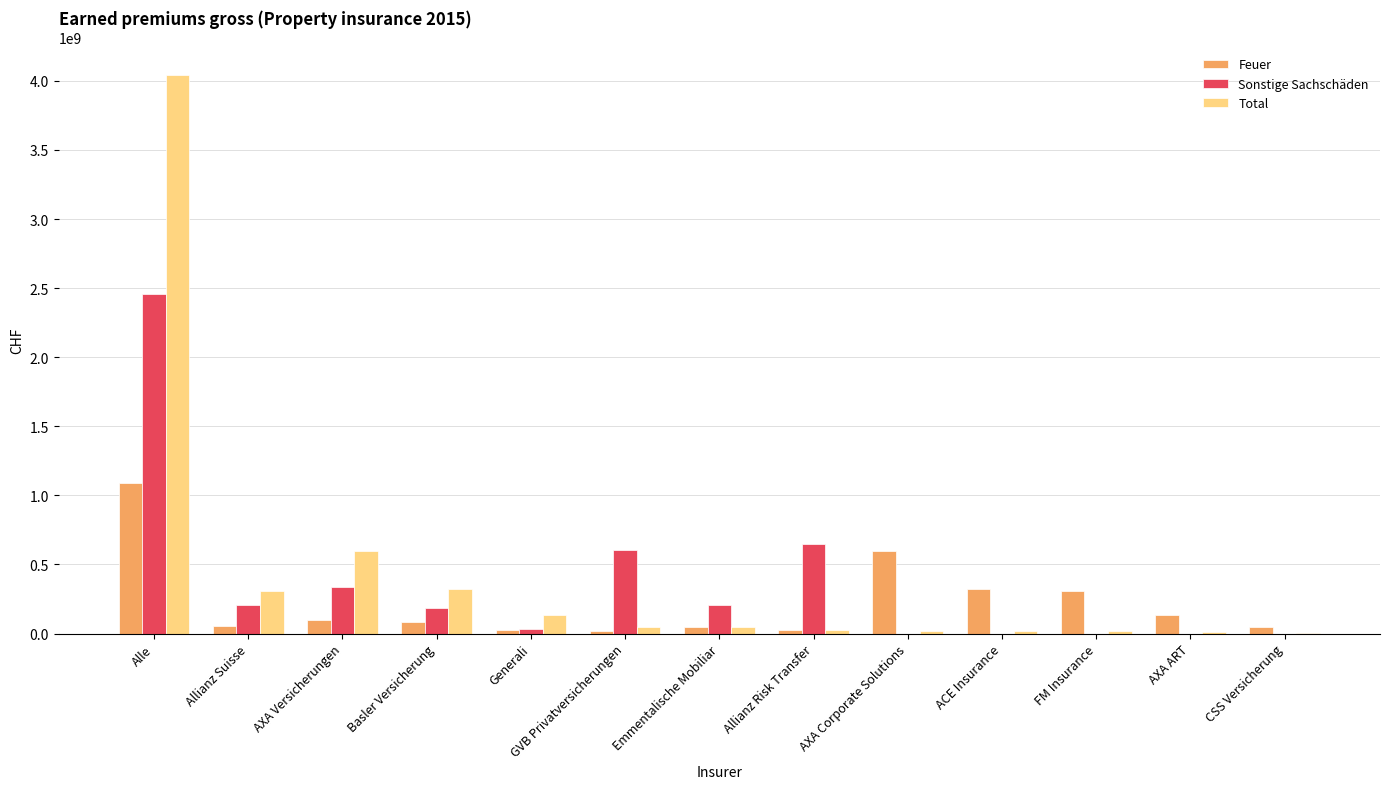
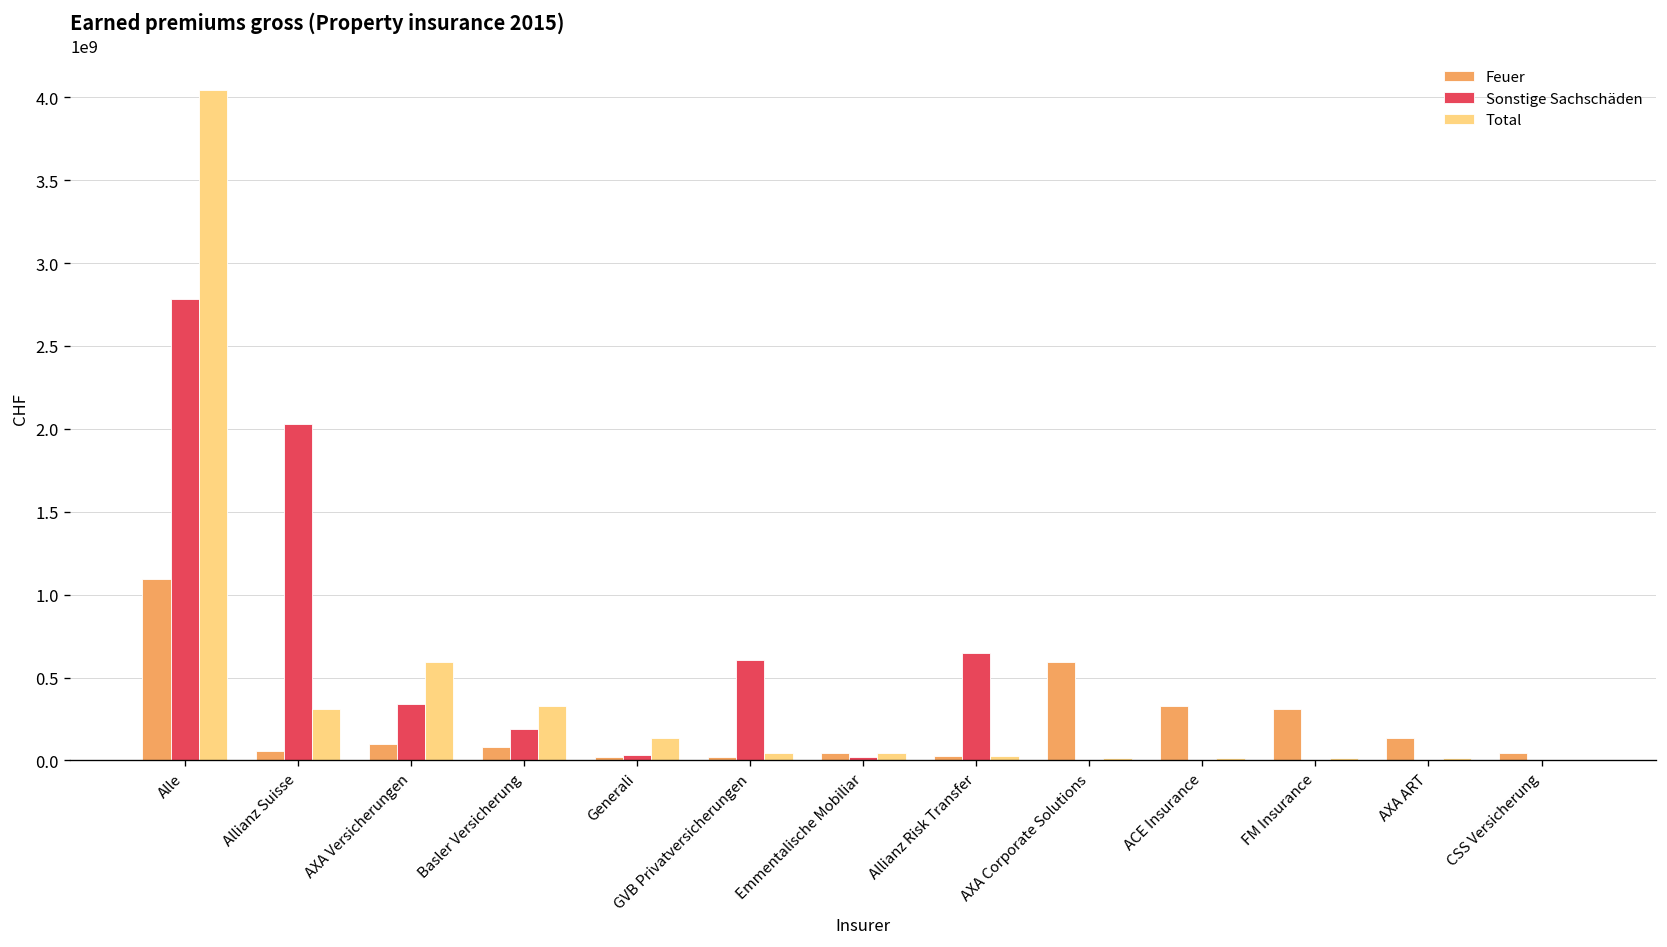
Sonstige Sachschäden, Alle: 2460000000 -> 2780000000
Sonstige Sachschäden, Allianz Suisse: 210000000 -> 2030000000
Sonstige Sachschäden, Emmentalische Mobiliar: 210000000 -> 20000000
